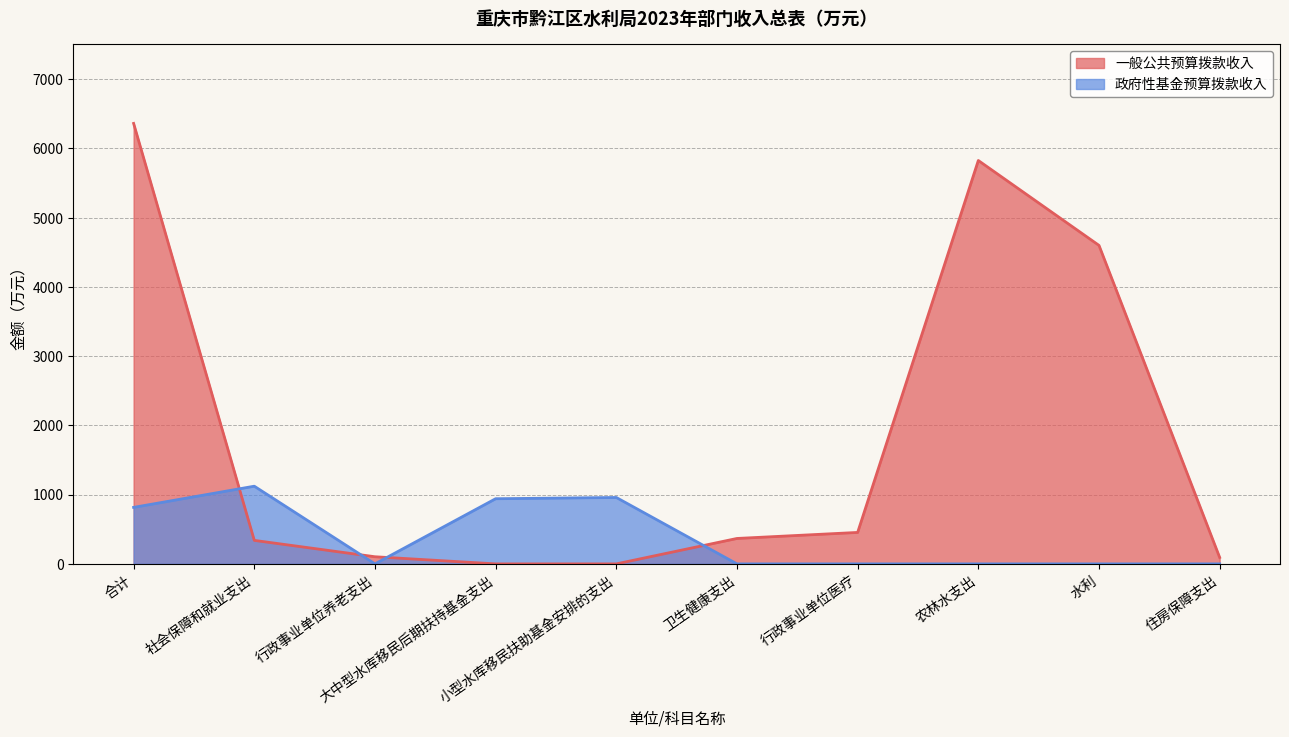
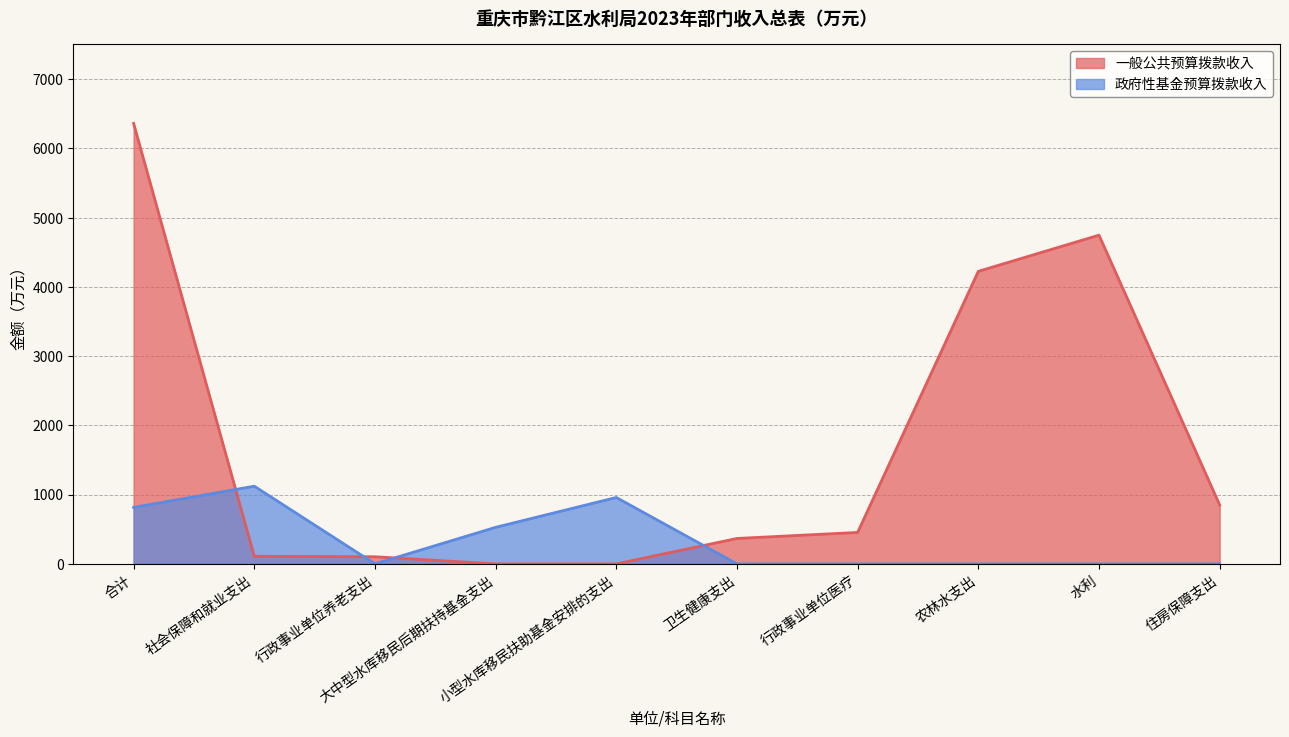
一般公共预算拨款收入, 社会保障和就业支出: 300 -> 100
政府性基金预算拨款收入, 大中型水库移民后期扶持基金支出: 900 -> 500
一般公共预算拨款收入, 农林水支出: 5800 -> 4200
一般公共预算拨款收入, 水利: 4600 -> 4700
一般公共预算拨款收入, 住房保障支出: 100 -> 900
